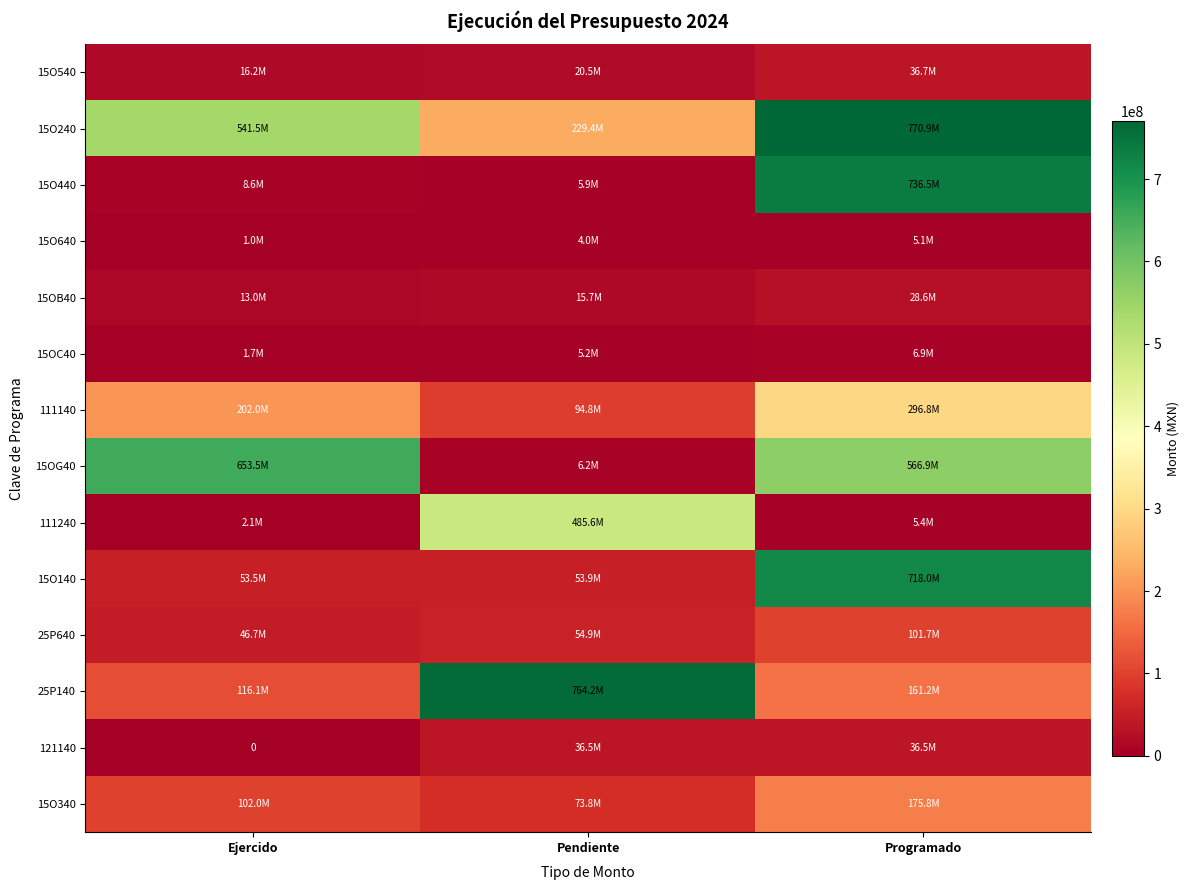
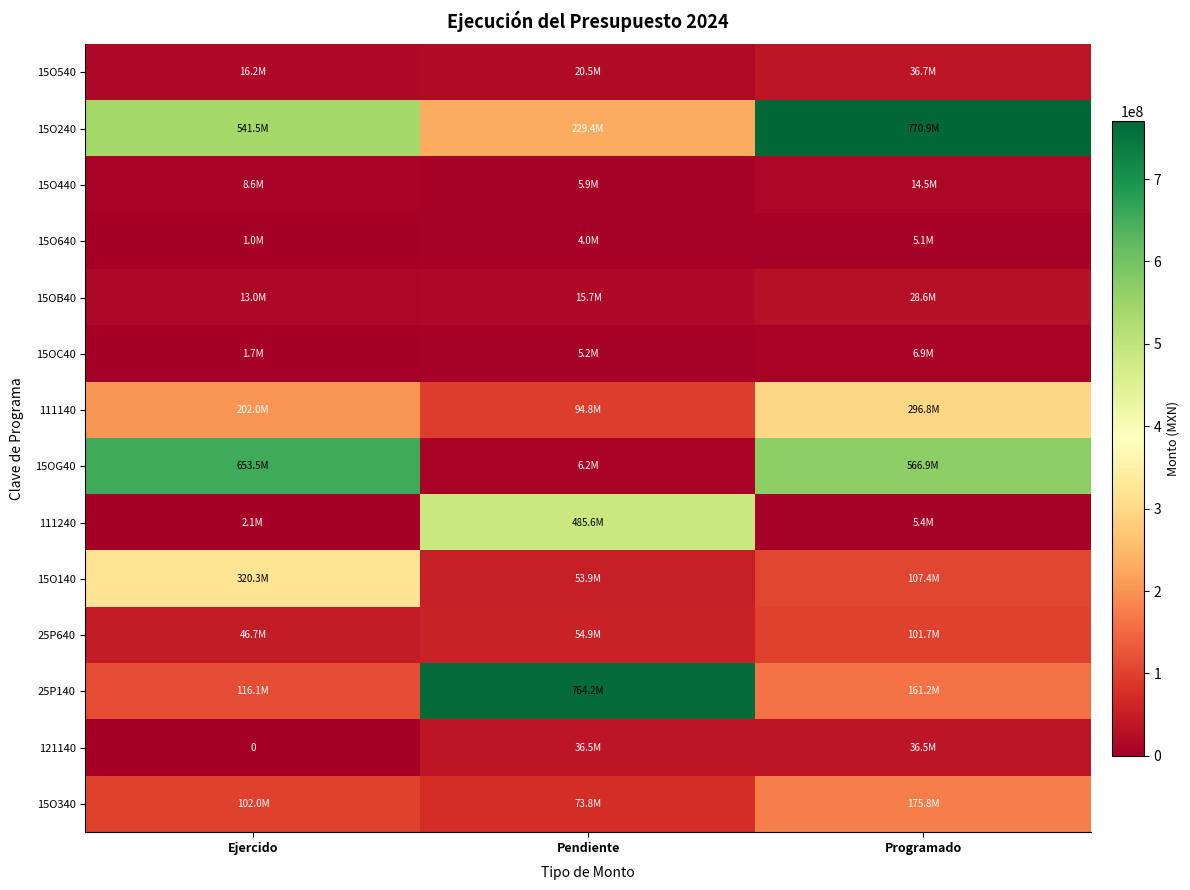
15O440, Programado: 736.5M -> 14.5M
15O140, Ejercido: 53.5M -> 320.3M
15O140, Programado: 718.0M -> 107.4M
